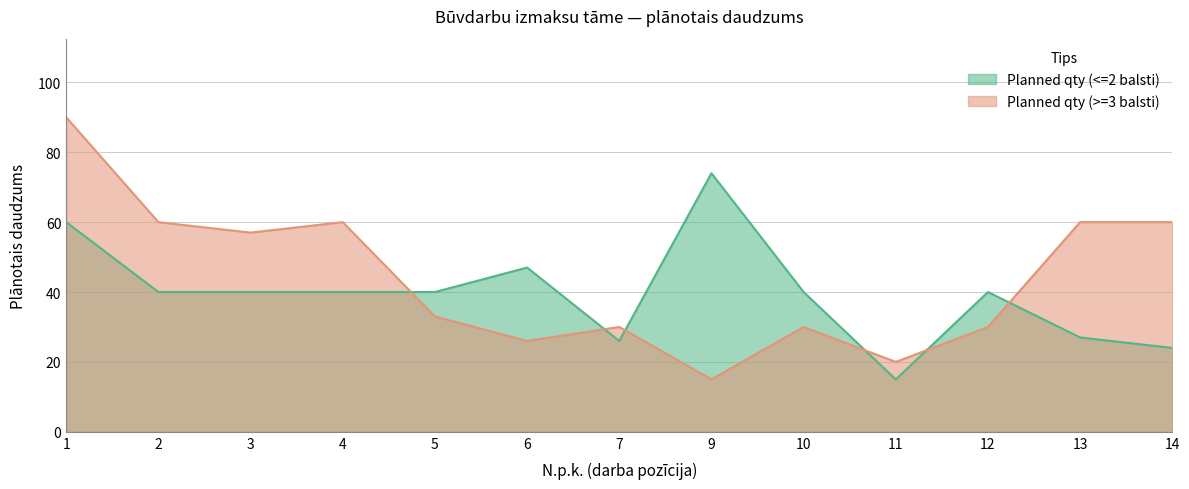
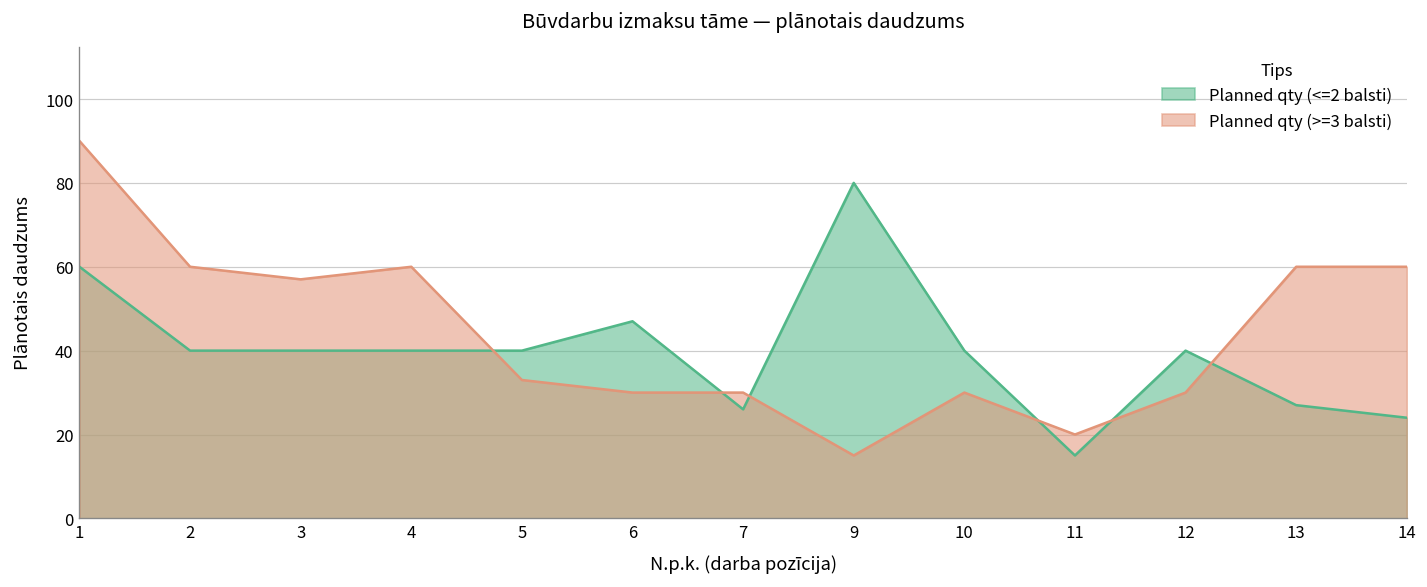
Planned qty (>=3 balsti), 6: 26 -> 30
Planned qty (<=2 balsti), 9: 74 -> 80
